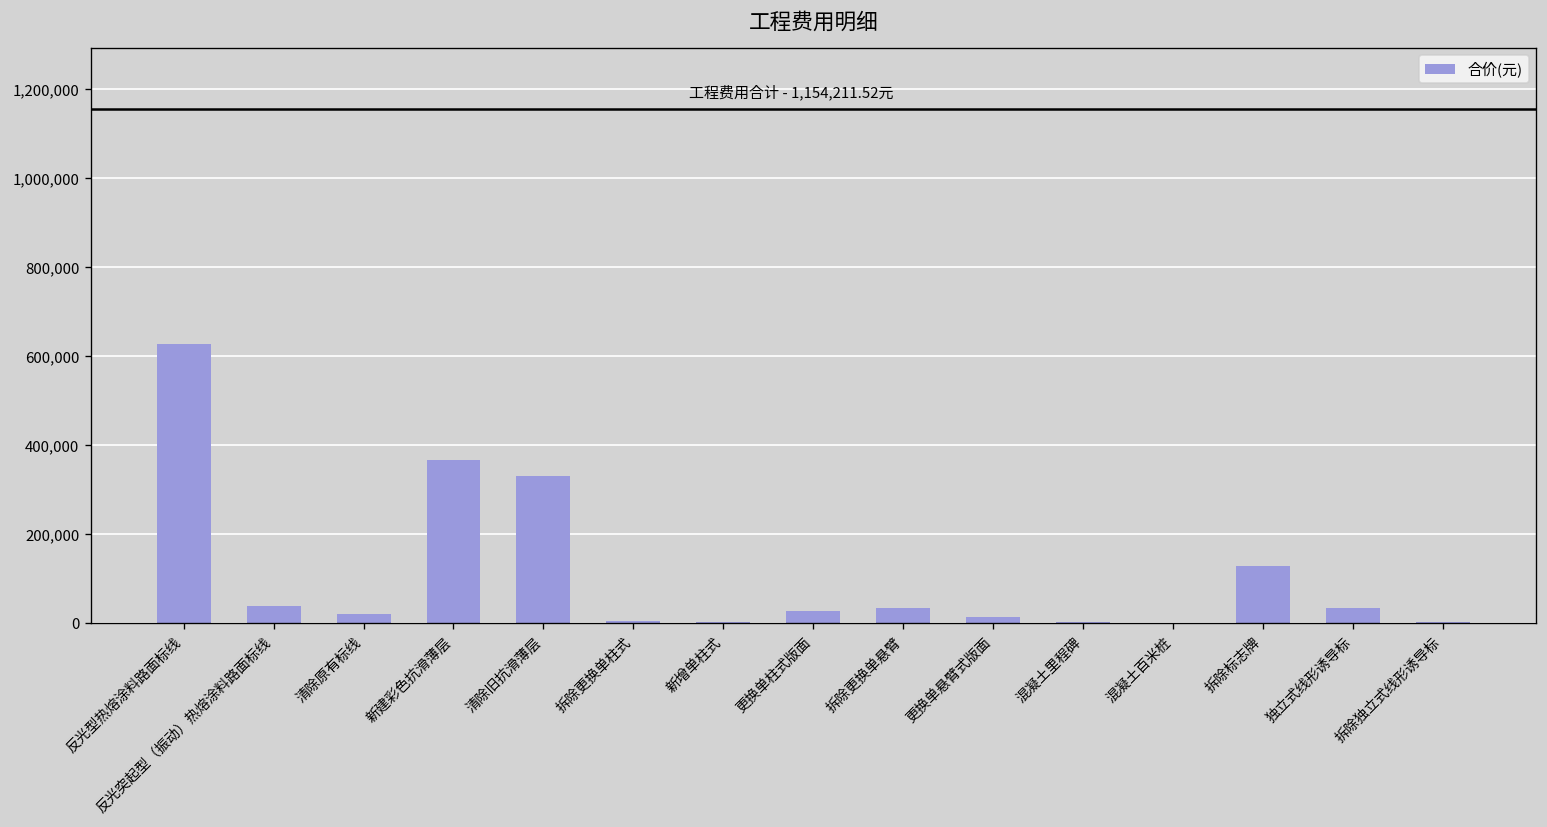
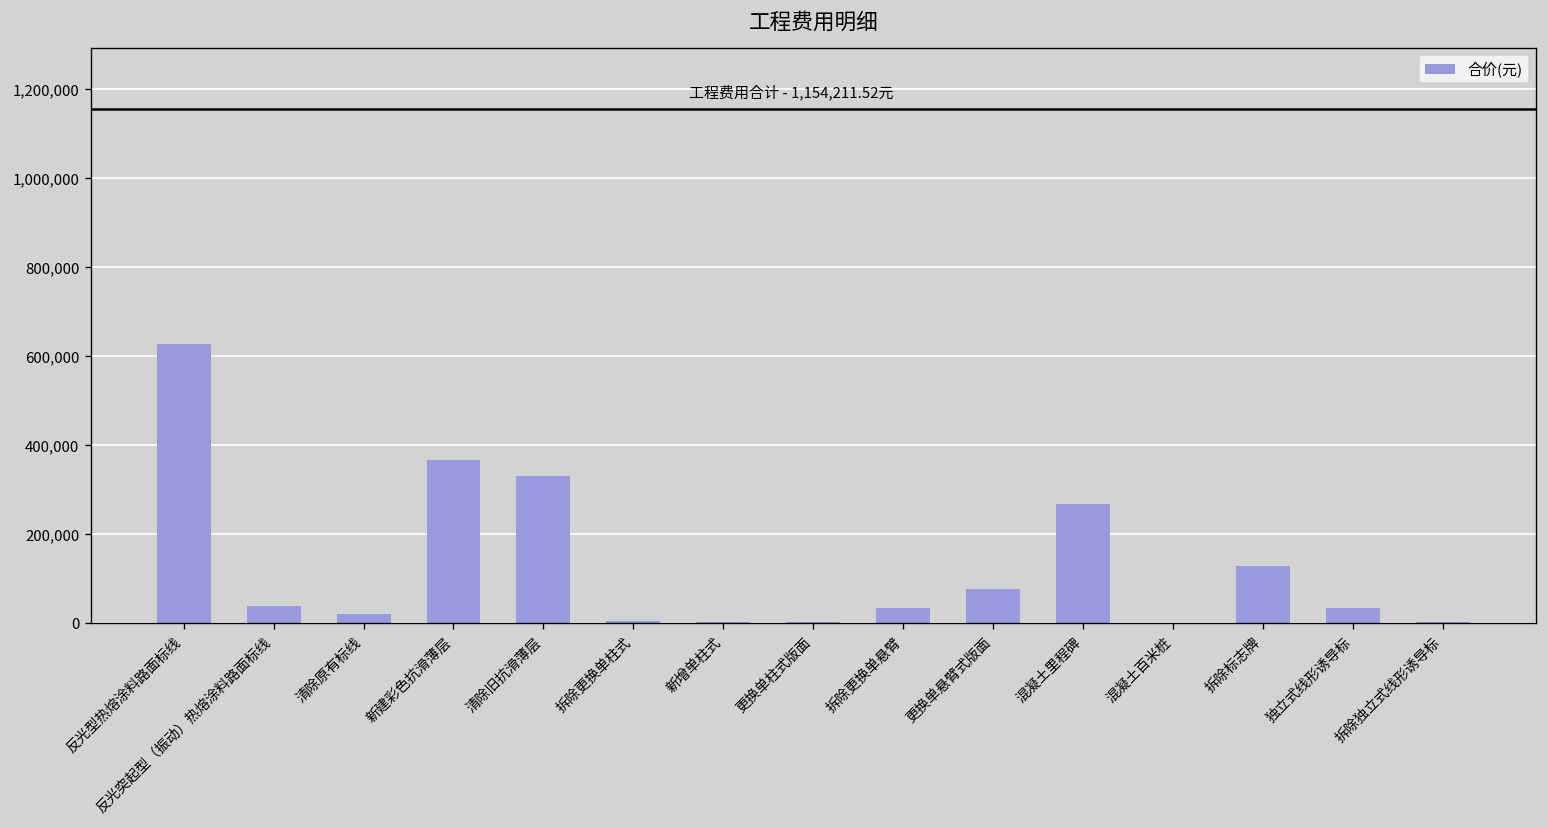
更换单柱式版面: 30,000 -> 0
更换单悬臂式版面: 10,000 -> 80,000
混凝土里程碑: 0 -> 270,000
